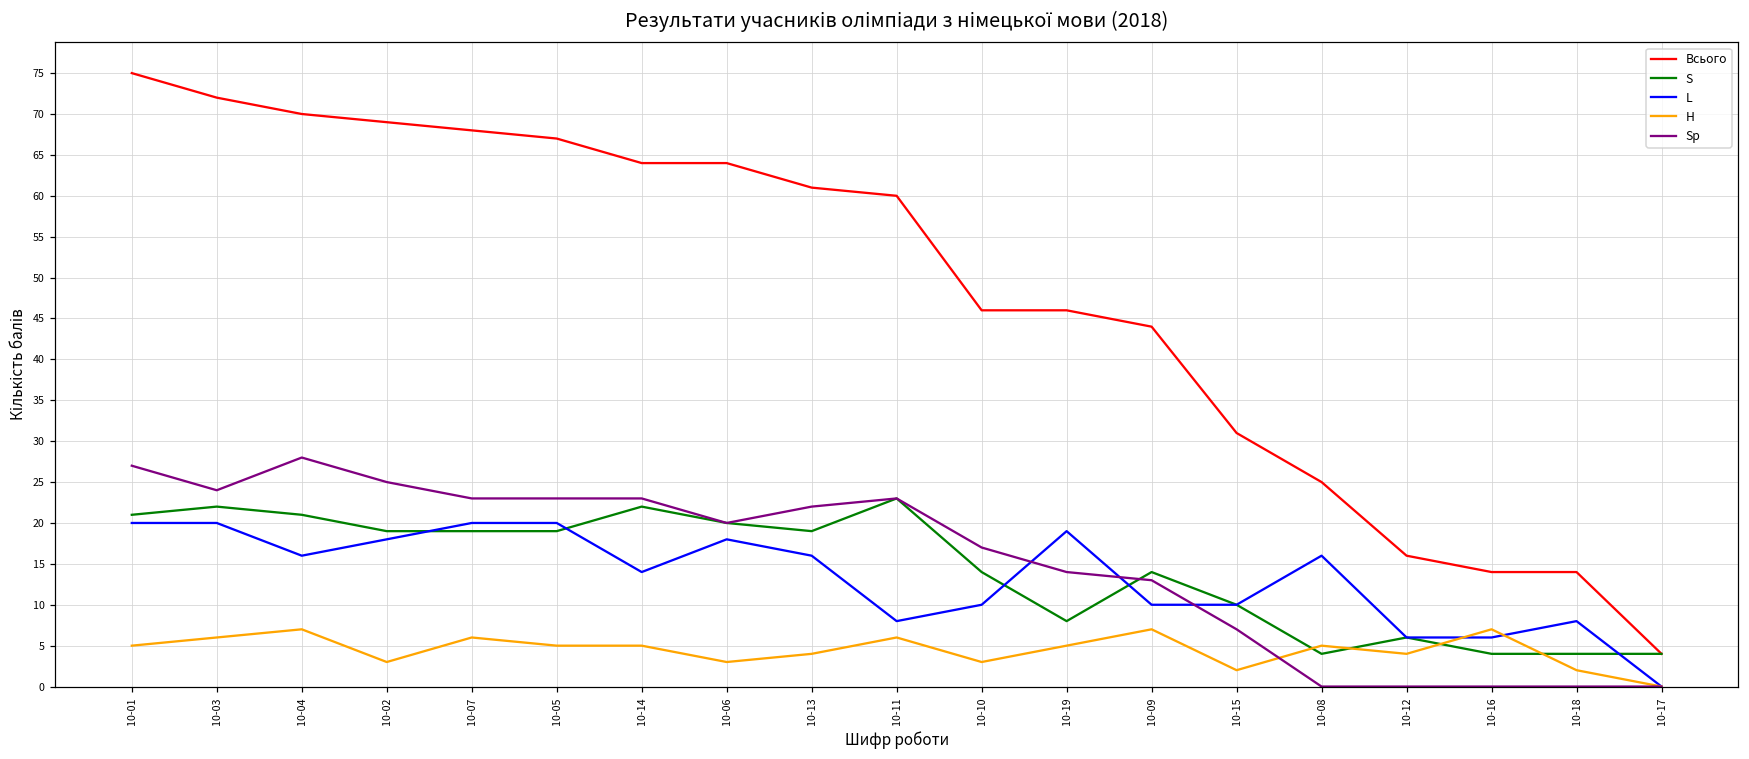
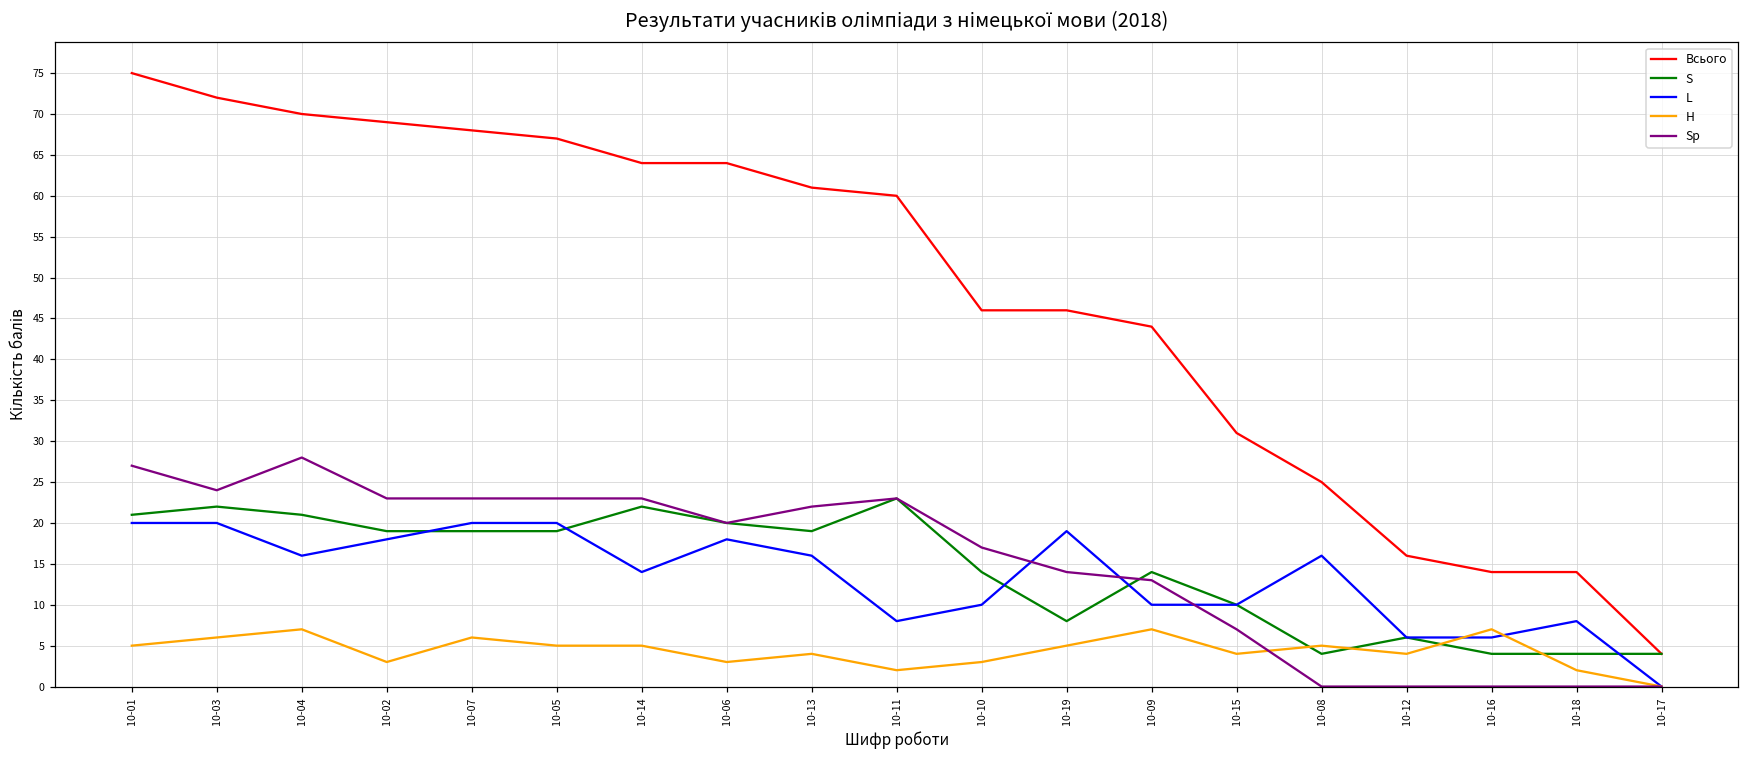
Sp, 10-02: 25 -> 23
H, 10-11: 6 -> 2
H, 10-15: 2 -> 4
